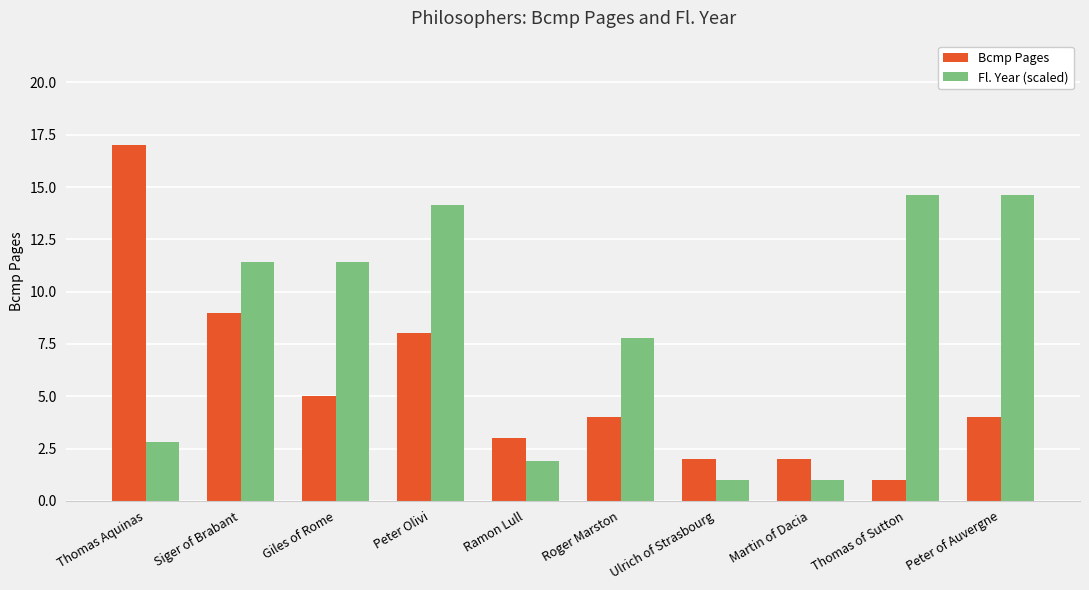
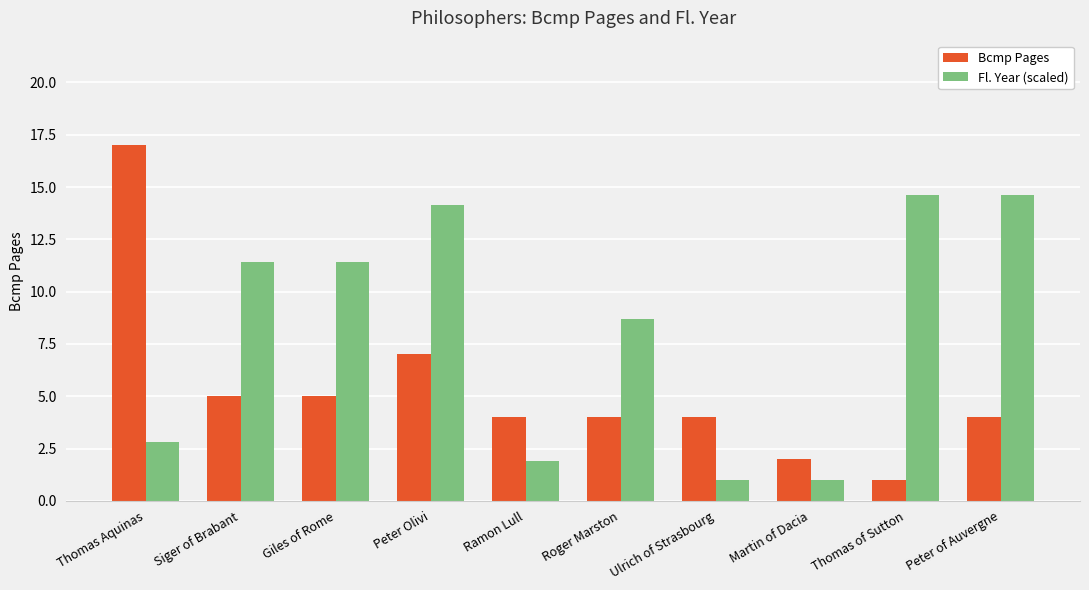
Bcmp Pages, Siger of Brabant: 9 -> 5
Bcmp Pages, Peter Olivi: 8 -> 7
Bcmp Pages, Ramon Lull: 3 -> 4
Fl. Year (scaled), Roger Marston: 7.8 -> 8.7
Bcmp Pages, Ulrich of Strasbourg: 2 -> 4
